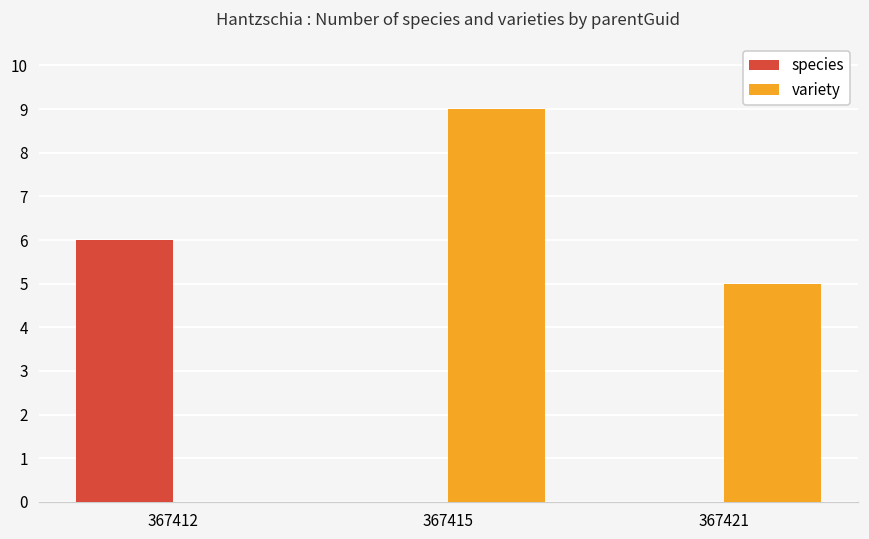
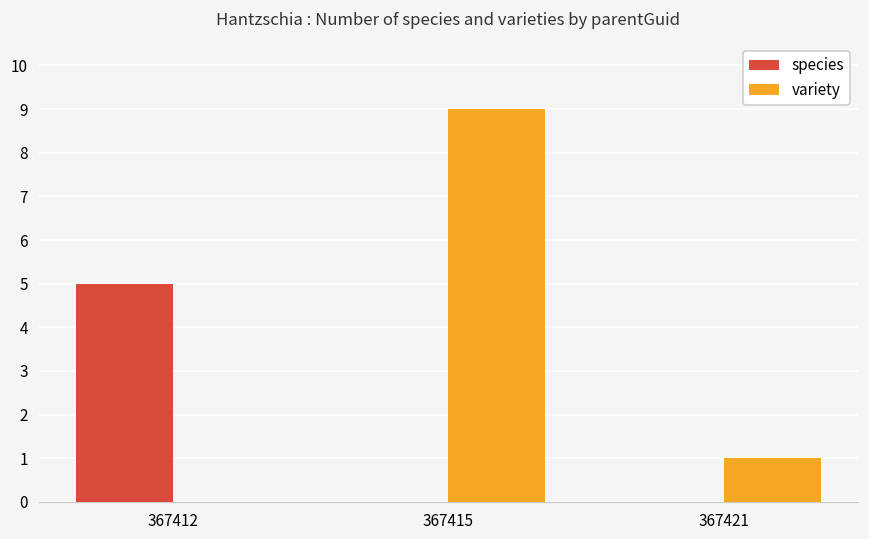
species, 367412: 6 -> 5
variety, 367421: 5 -> 1
